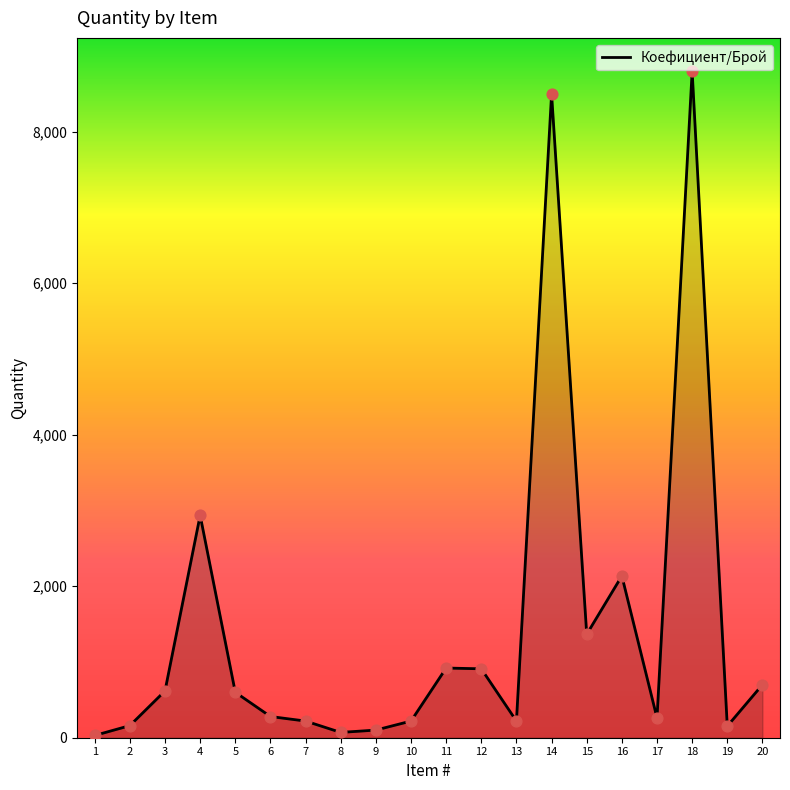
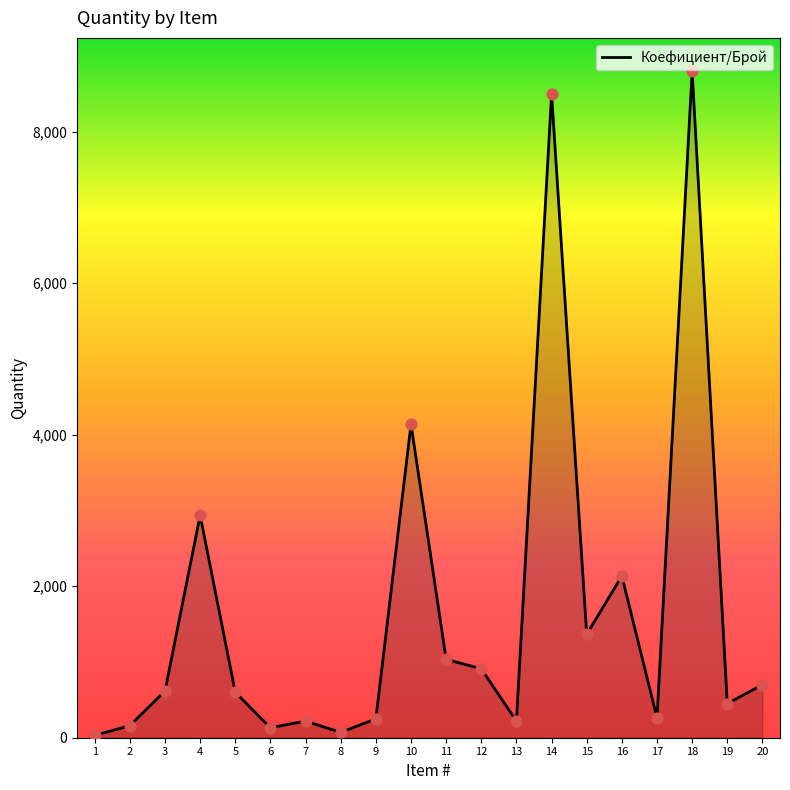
6: 300 -> 100
9: 100 -> 300
10: 200 -> 4,100
11: 900 -> 1,000
19: 200 -> 500
